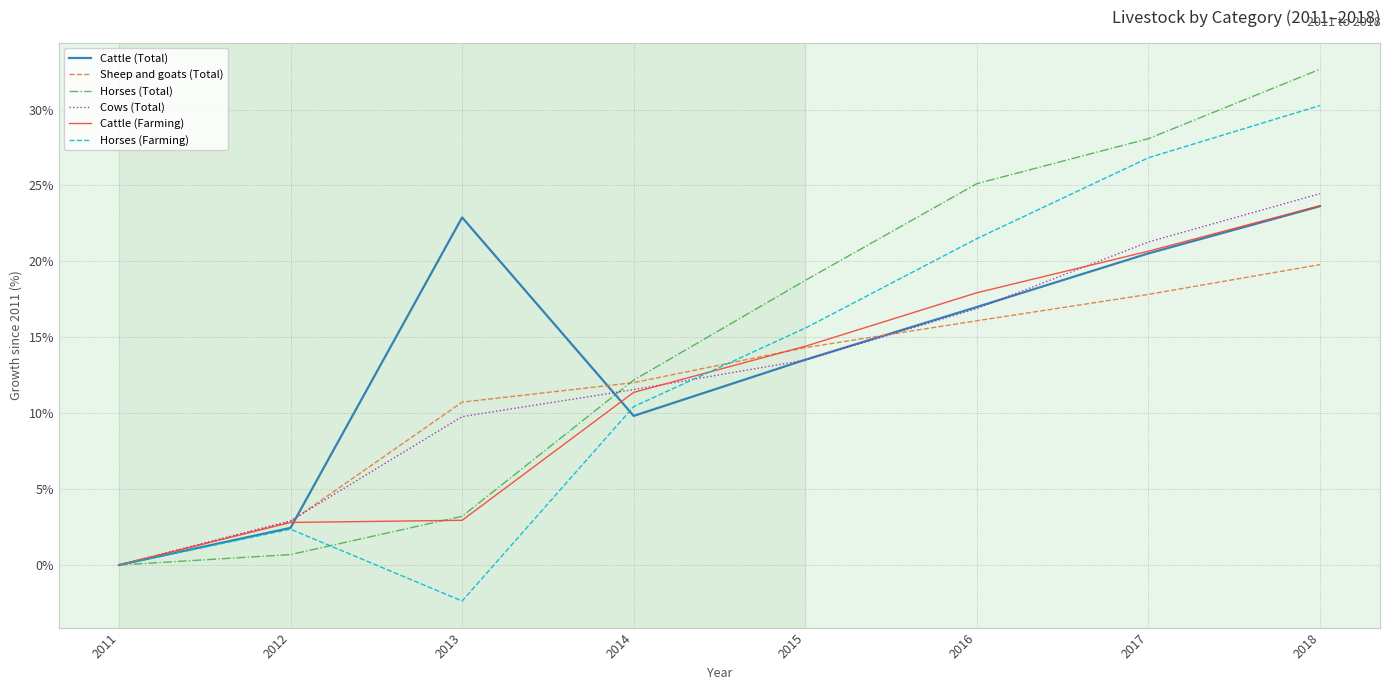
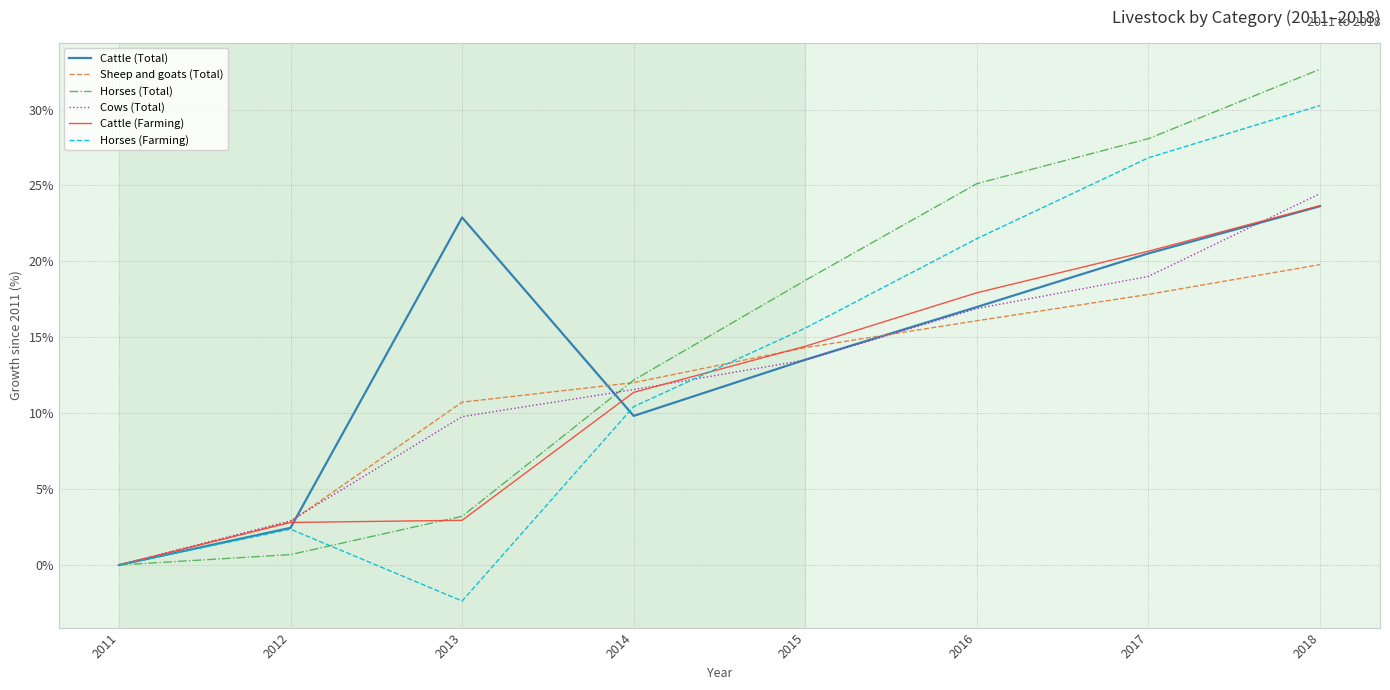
Cows (Total), 2017: 21.3% -> 19.0%
